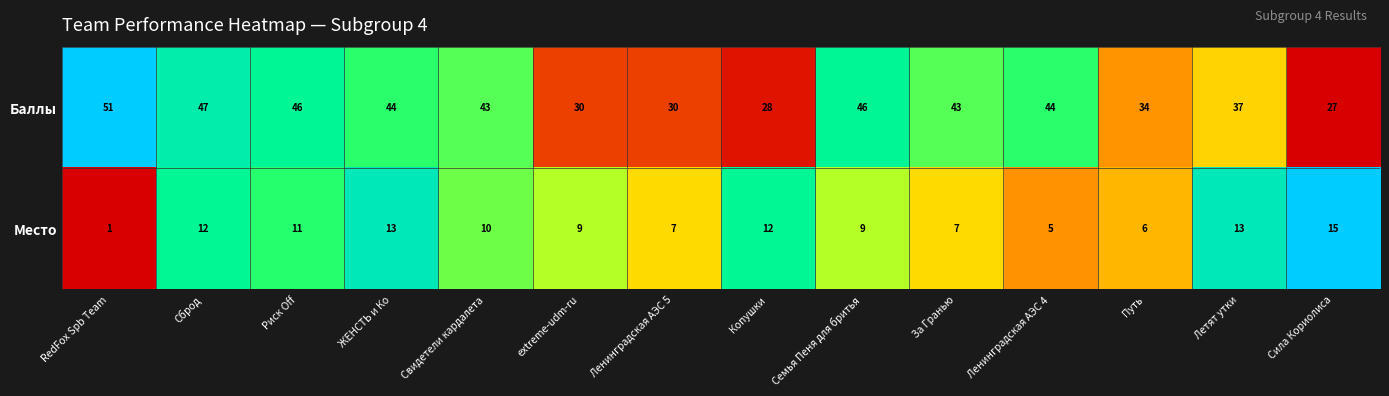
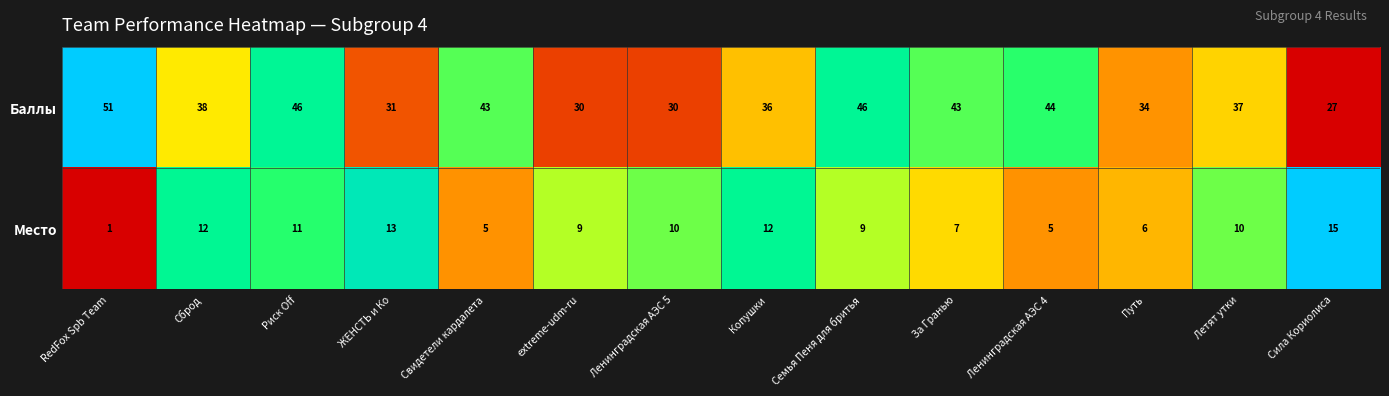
Баллы, Сброд: 47 -> 38
Баллы, ЖЕНСТЬ и Ко: 44 -> 31
Баллы, Копушки: 28 -> 36
Место, Свидетели кардалета: 10 -> 5
Место, Ленинградская АЭС 5: 7 -> 10
Место, Летят утки: 13 -> 10
